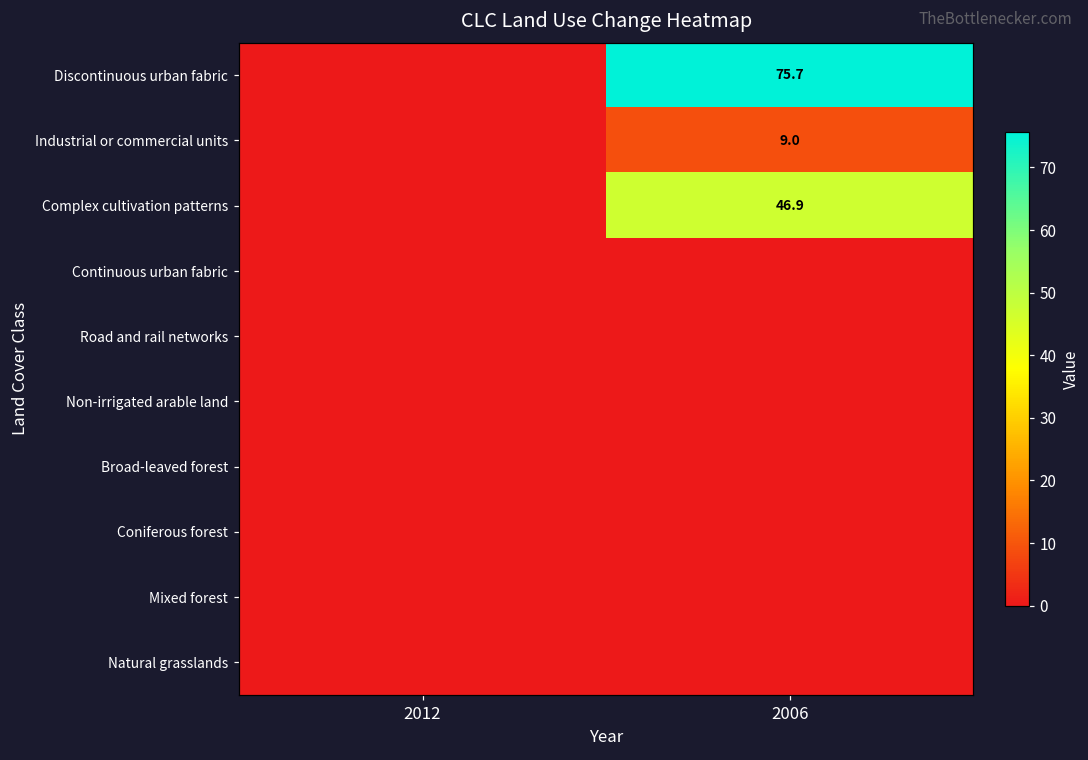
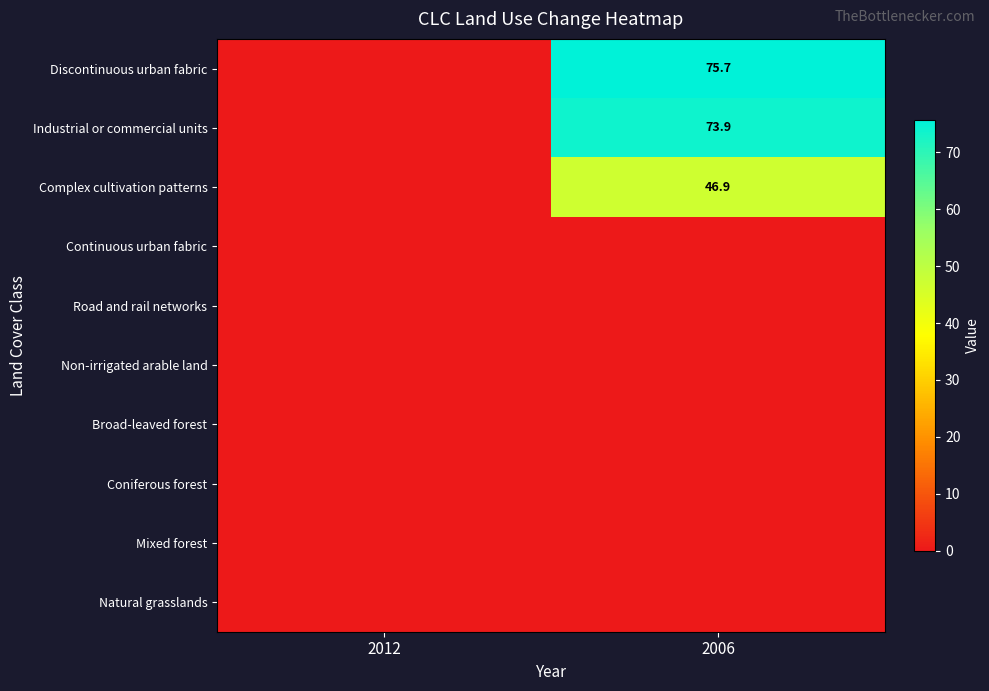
Industrial or commercial units, 2006: 9.0 -> 73.9
